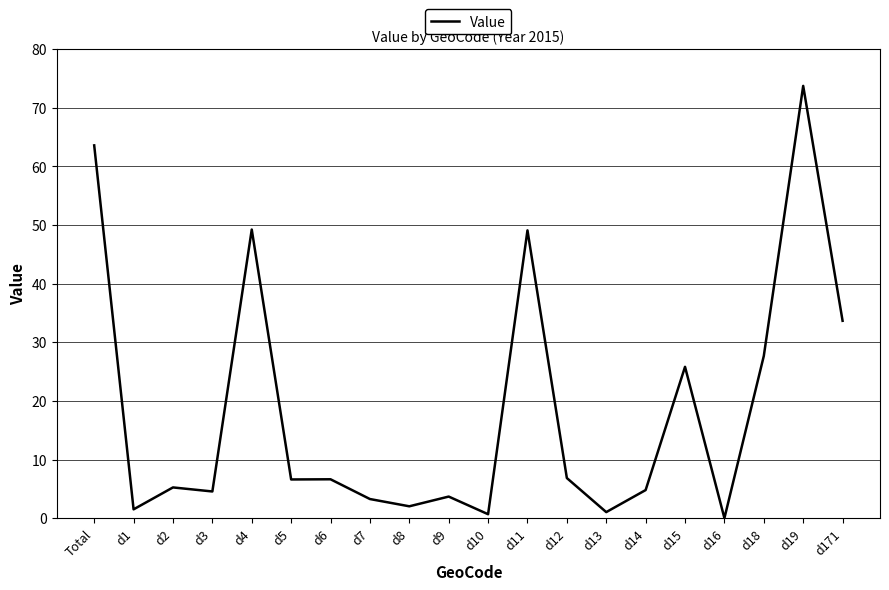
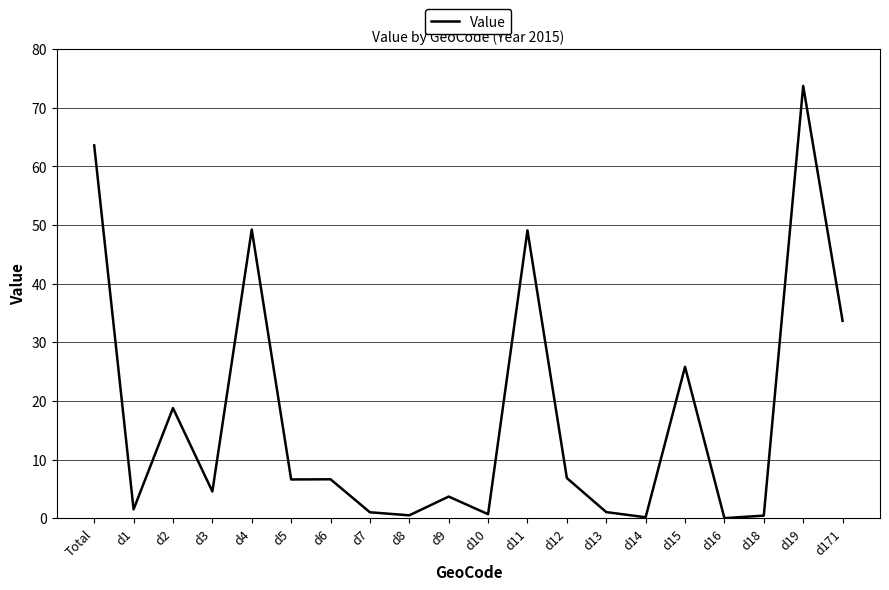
d2: 5 -> 19
d7: 3 -> 1
d8: 2 -> 0
d14: 5 -> 0
d18: 28 -> 0
